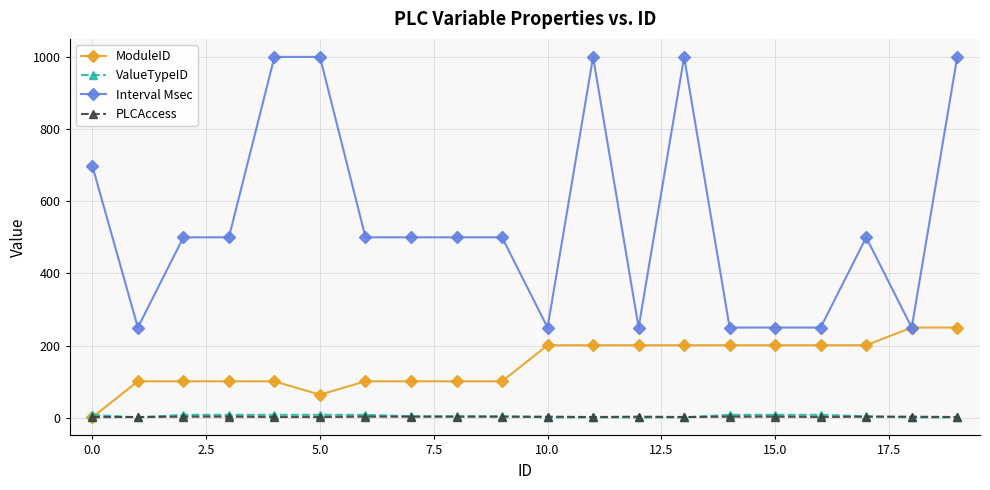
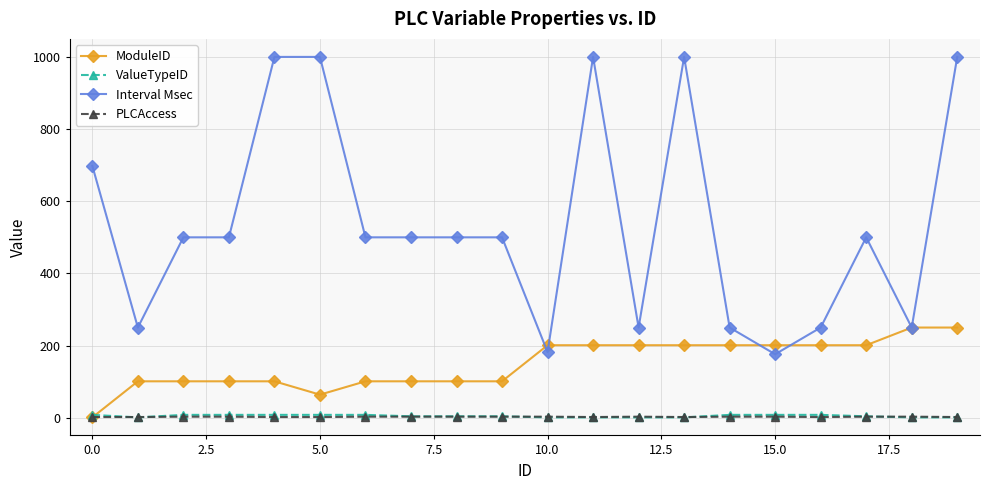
Interval Msec, 10.0: 250 -> 180
Interval Msec, 15.0: 250 -> 180
